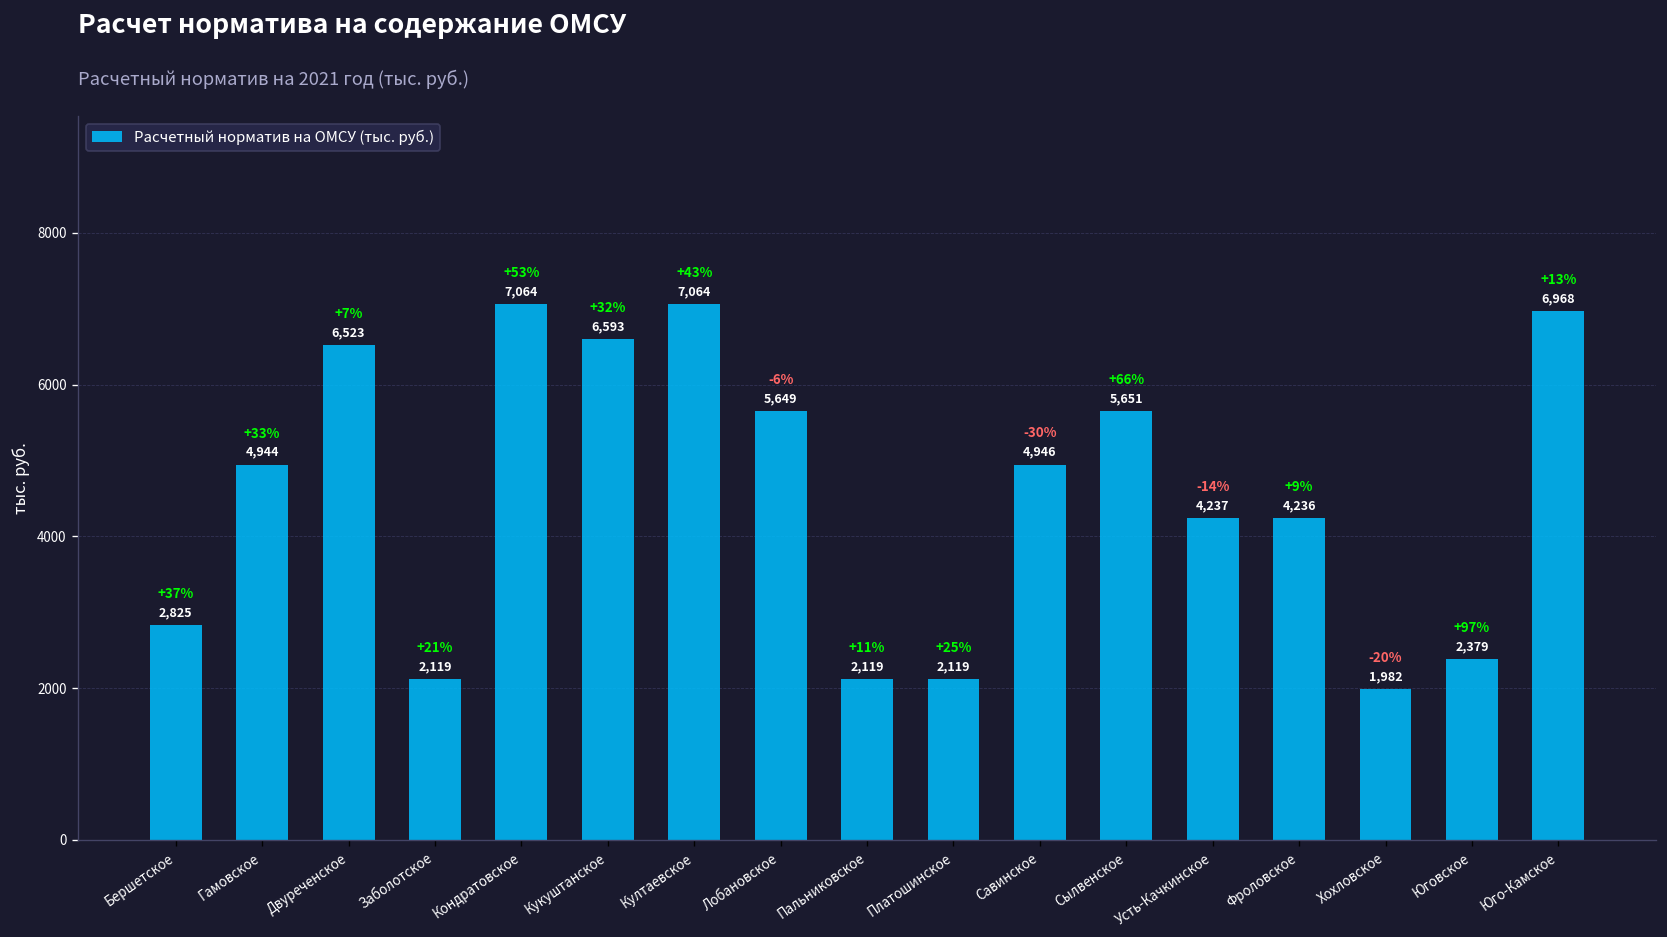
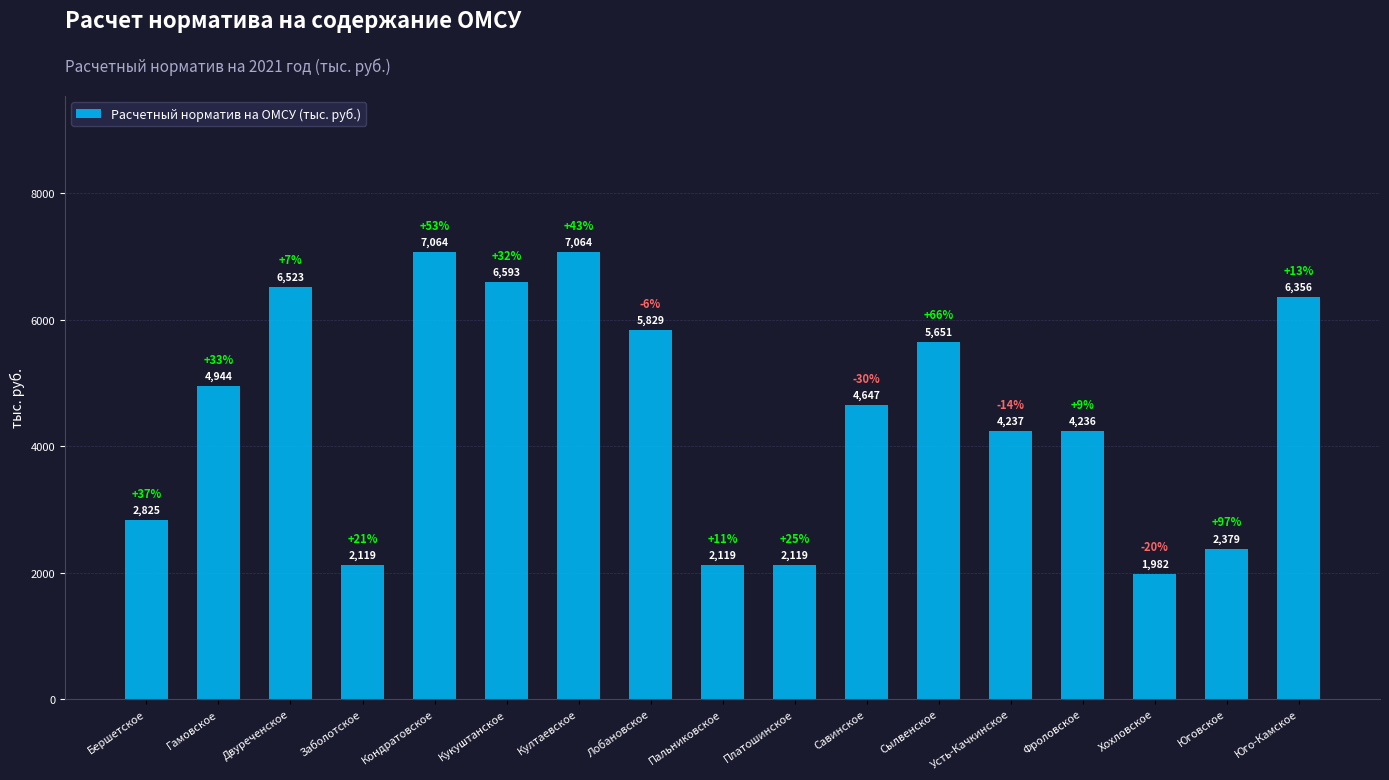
Лобановское: 5,649 -> 5,829
Савинское: 4,946 -> 4,647
Юго-Камское: 6,968 -> 6,356
